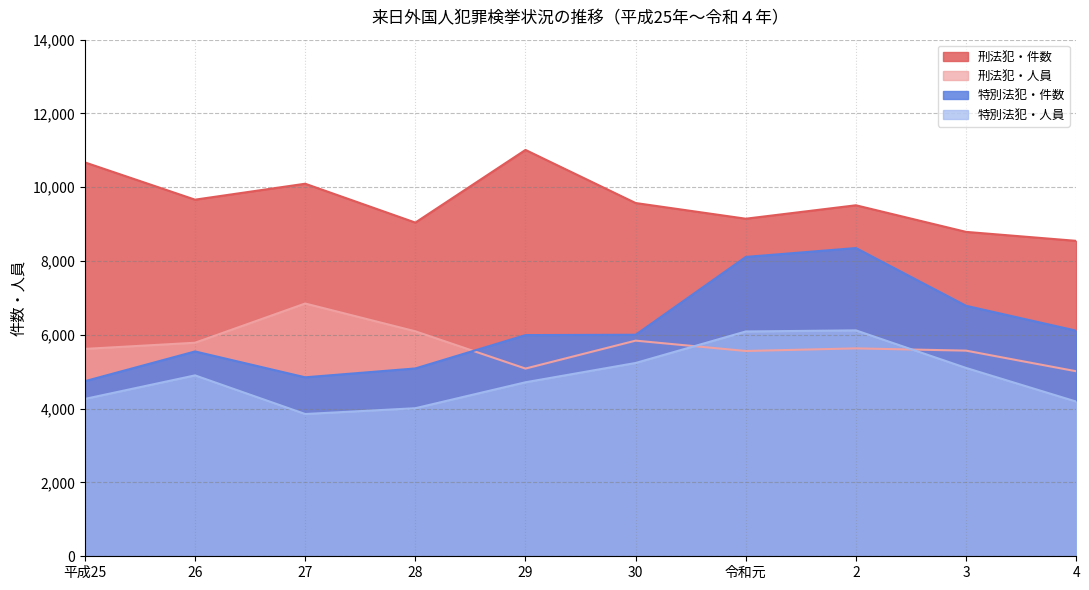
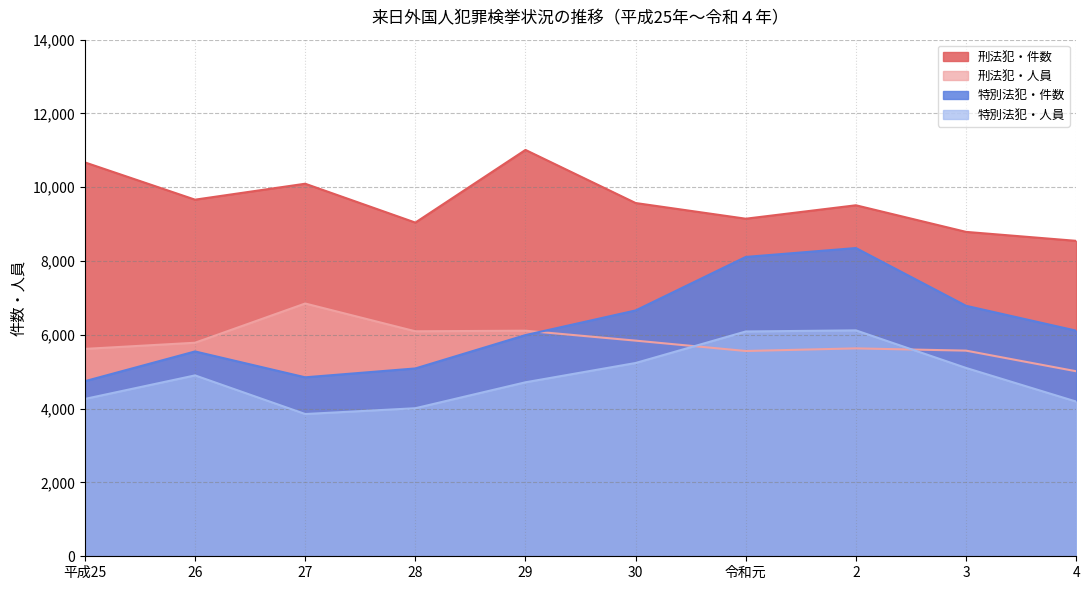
刑法犯・人員, 29: 5,100 -> 6,100
特別法犯・件数, 30: 6,000 -> 6,700
